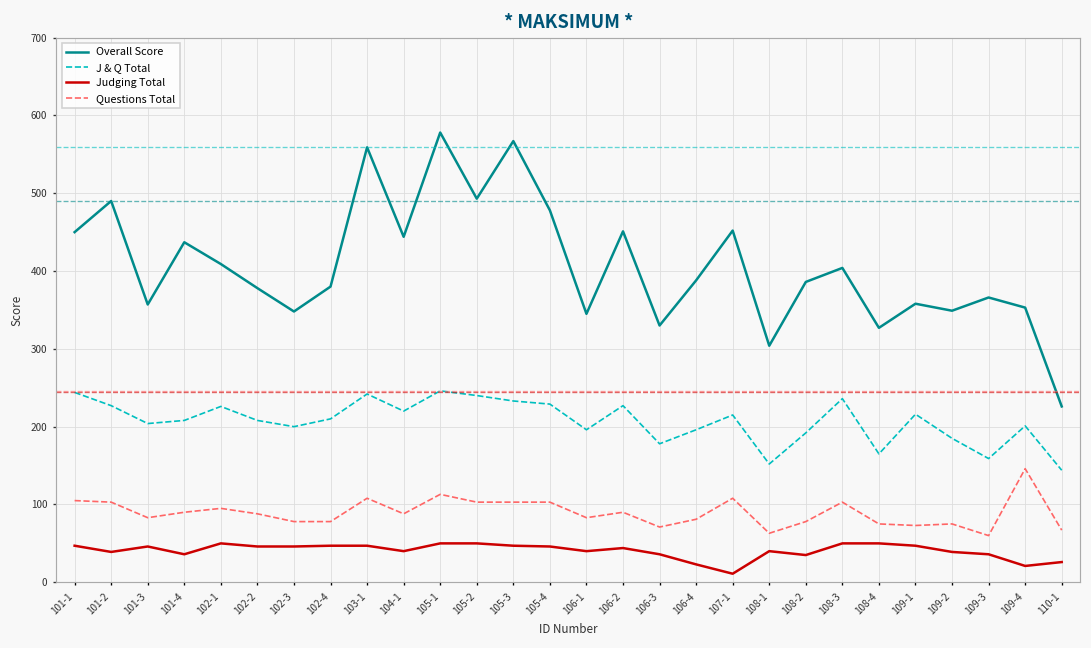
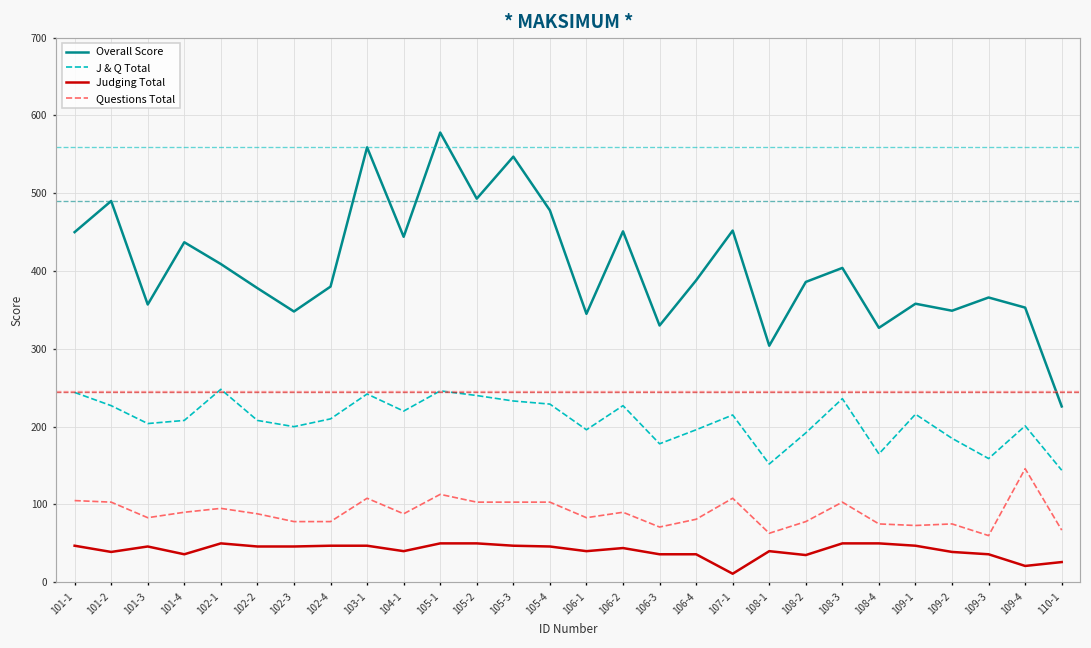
J & Q Total, 102-1: 230 -> 250
Overall Score, 105-3: 570 -> 550
Judging Total, 106-4: 20 -> 40
